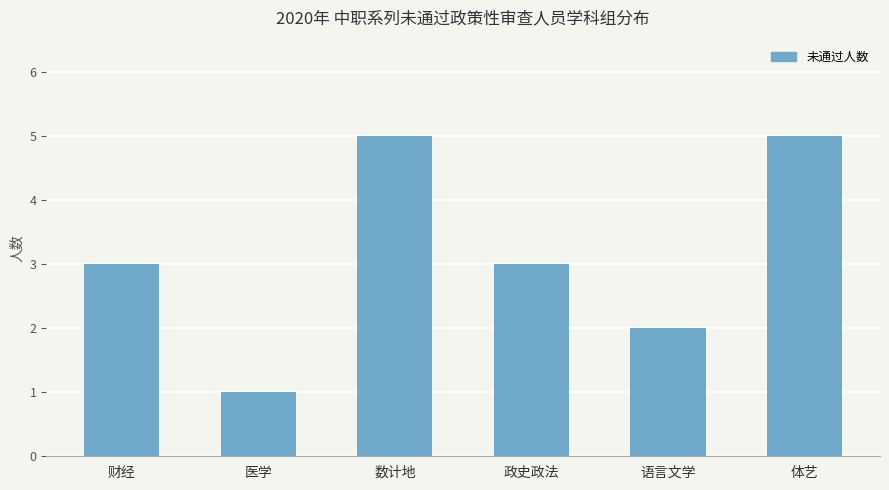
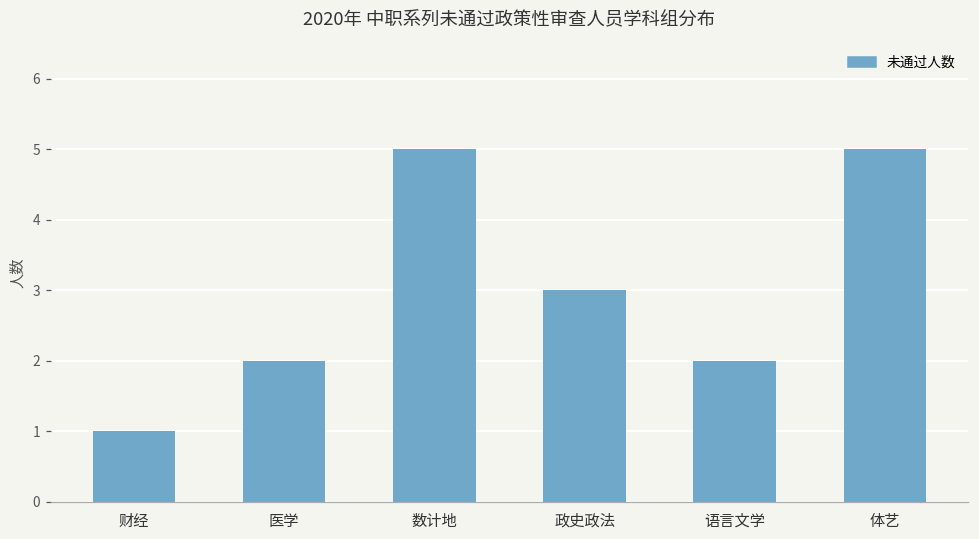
财经: 3 -> 1
医学: 1 -> 2
